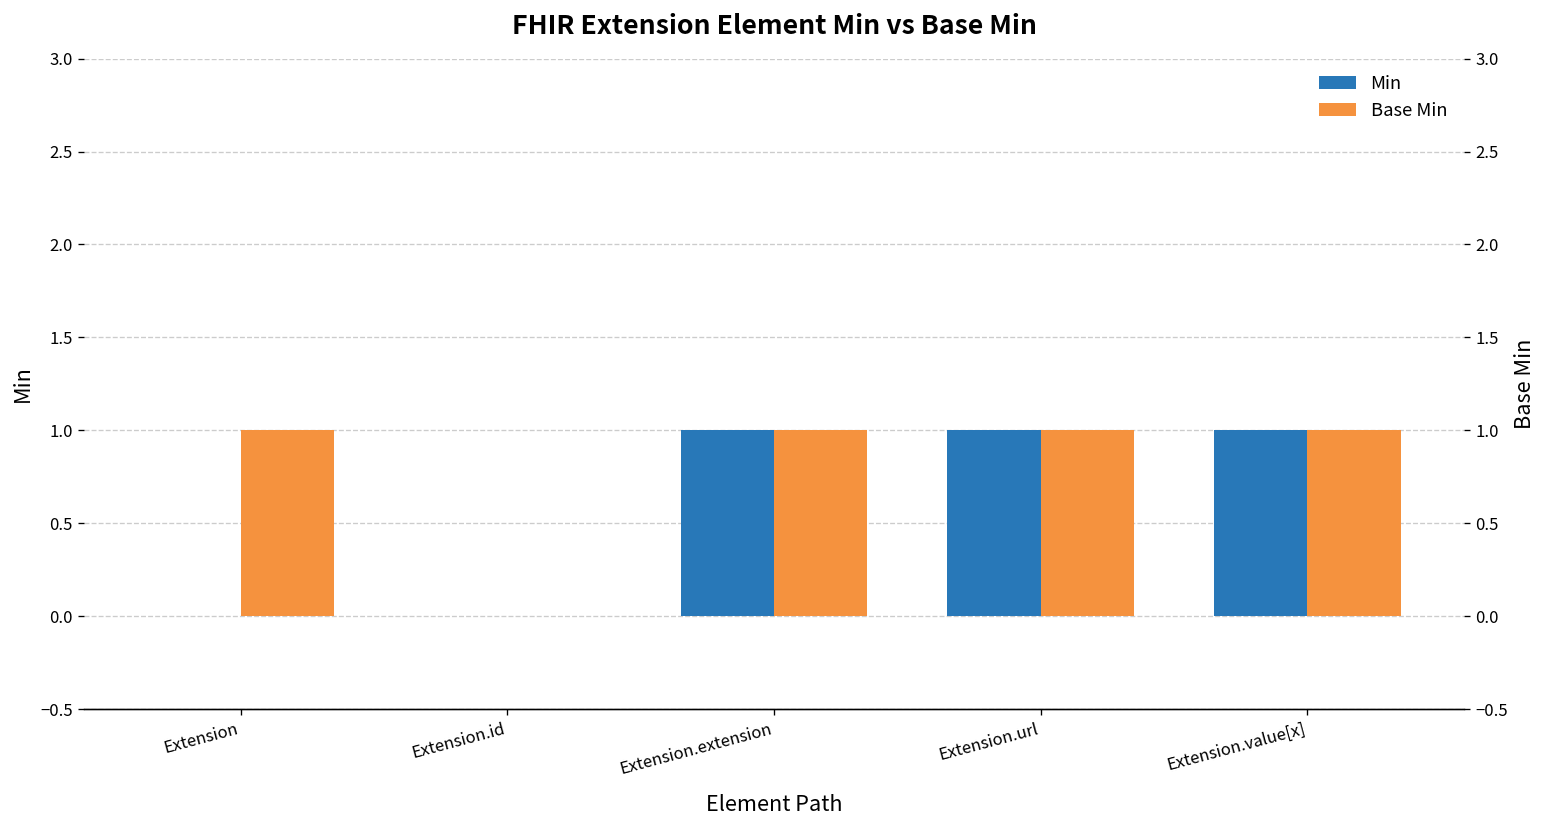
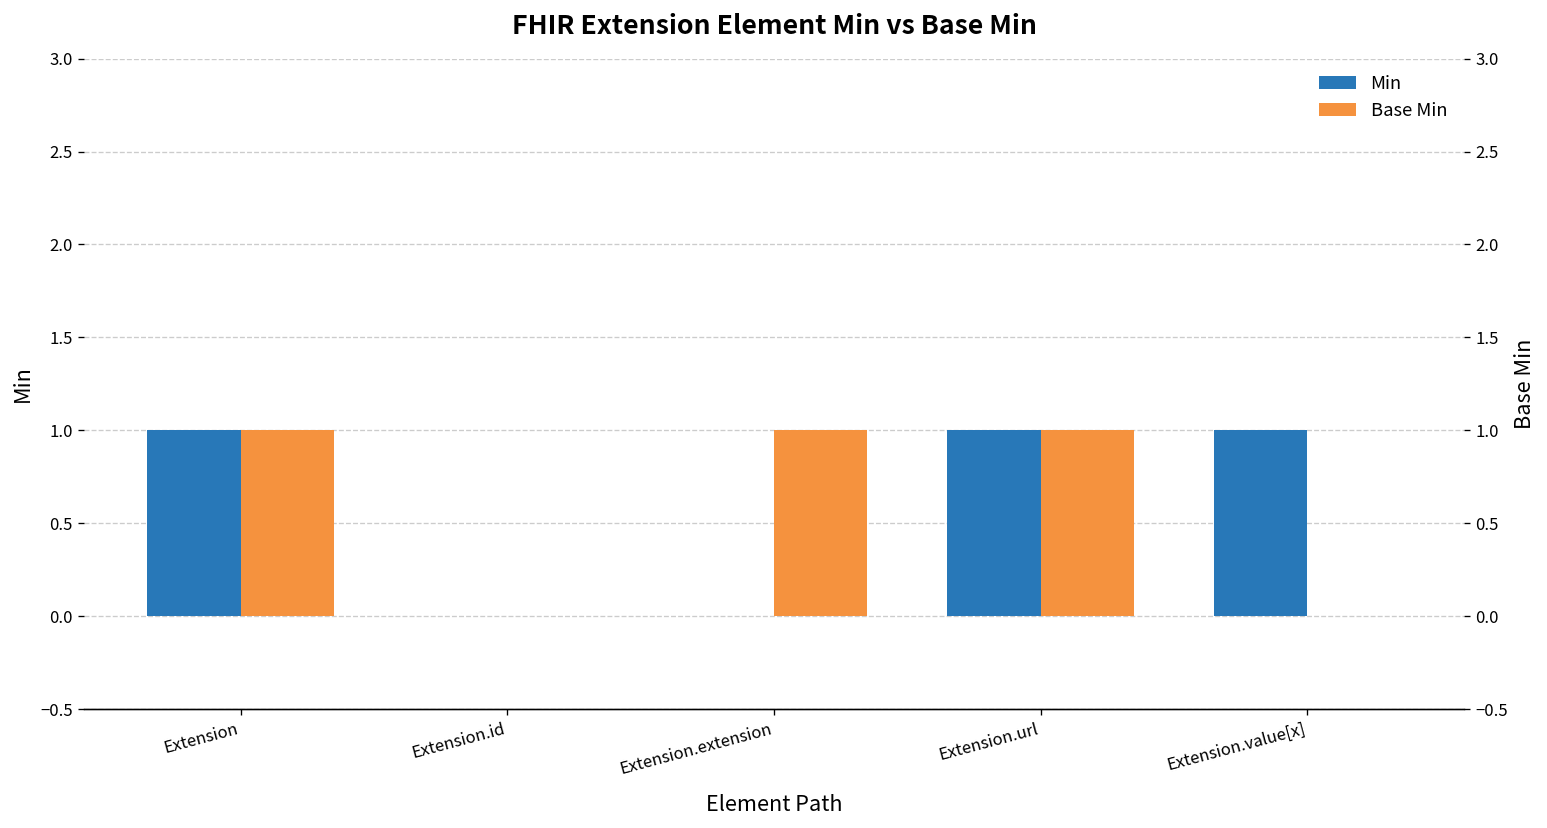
Min, Extension: 0 -> 1
Min, Extension.extension: 1 -> 0
Base Min, Extension.value[x]: 1 -> 0
